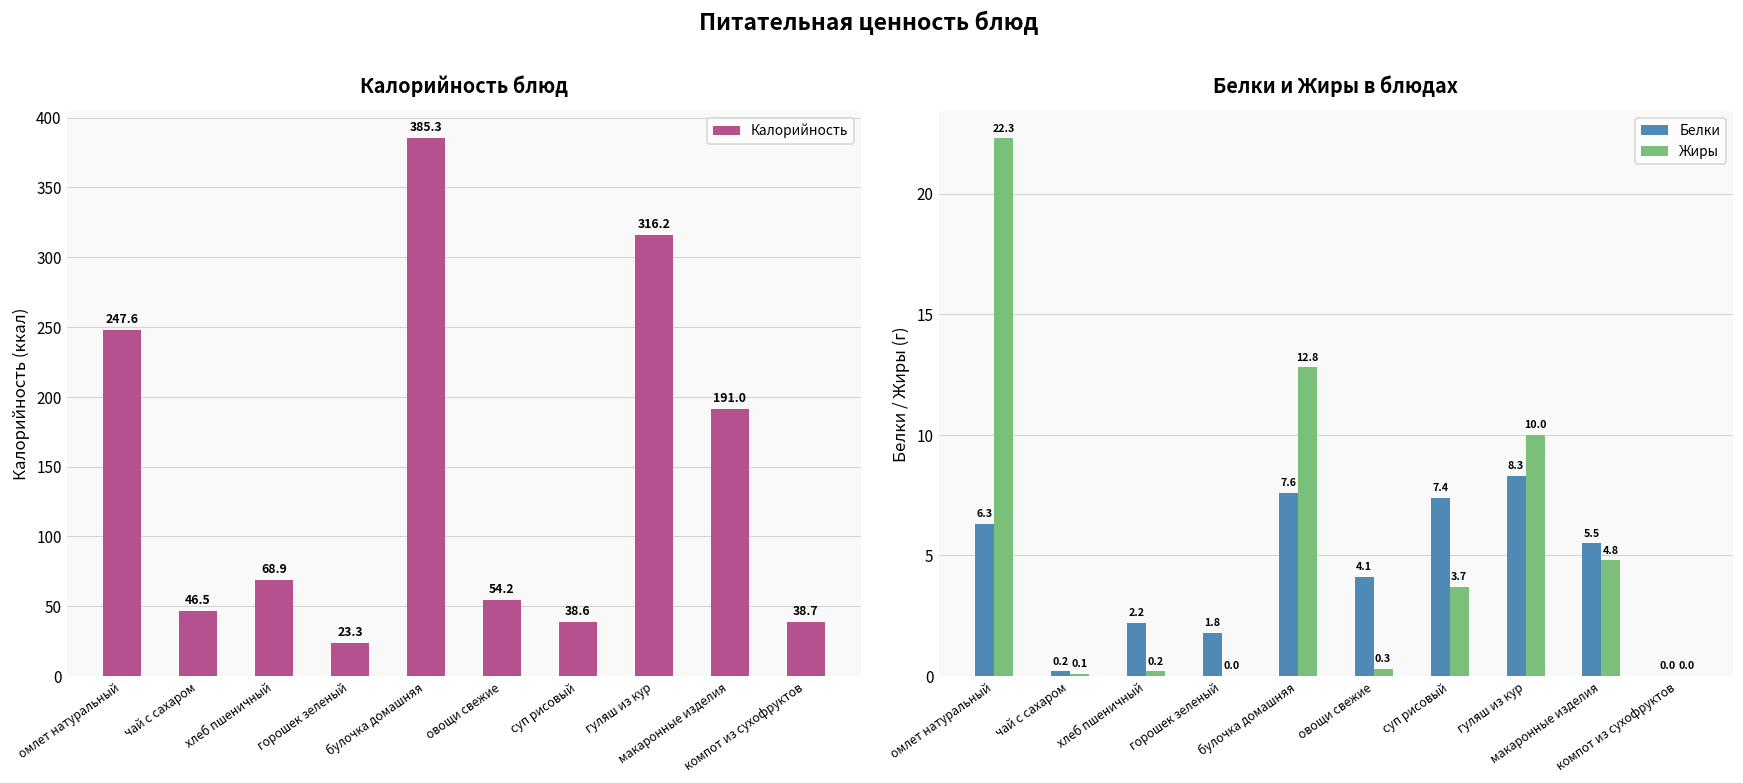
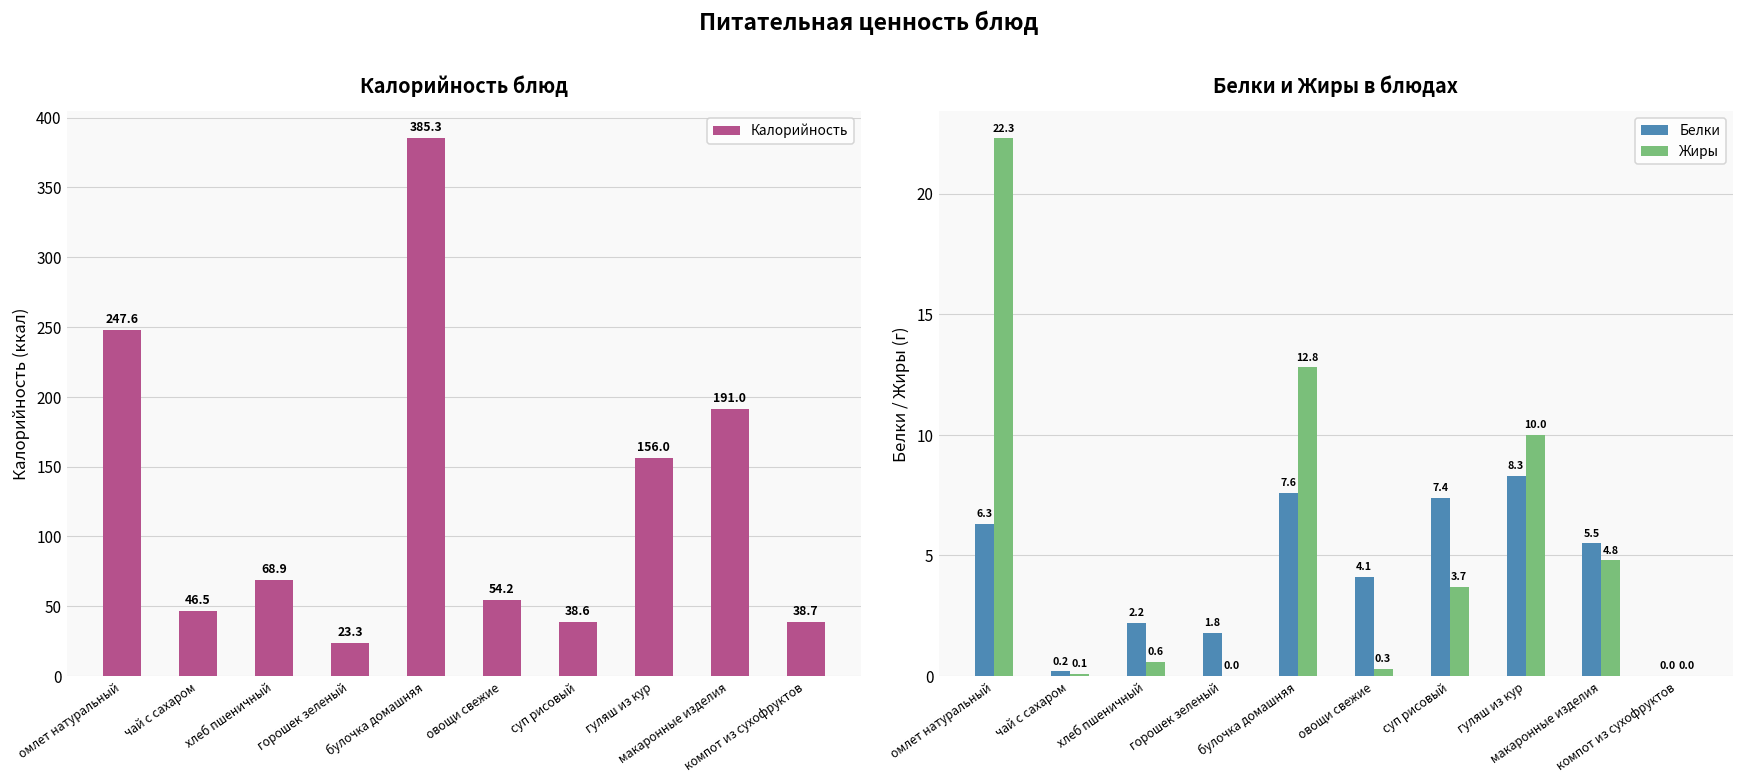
Калорийность блюд, гуляш из кур: 316.2 -> 156.0
Белки и Жиры в блюдах, Жиры, хлеб пшеничный: 0.2 -> 0.6
